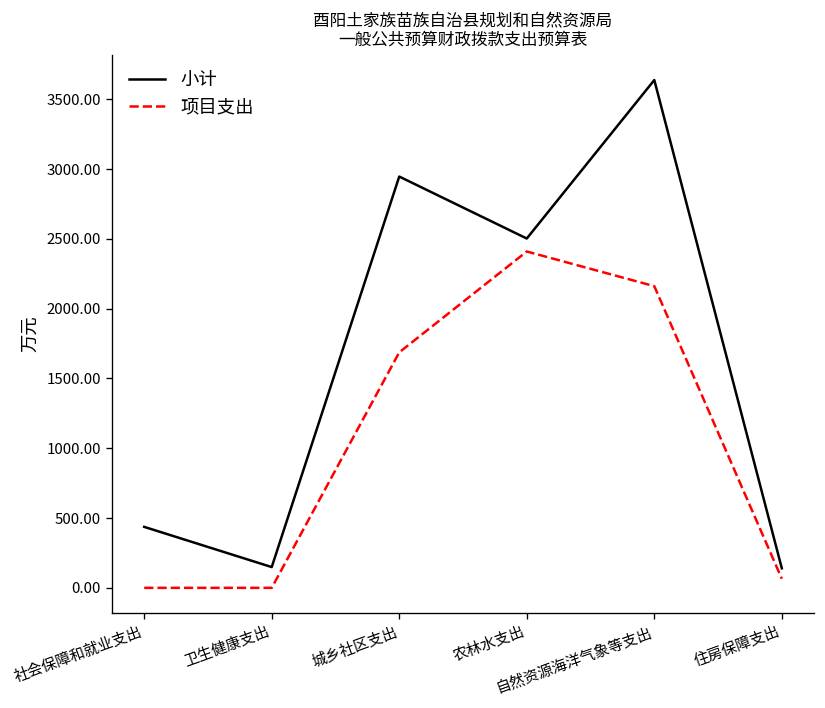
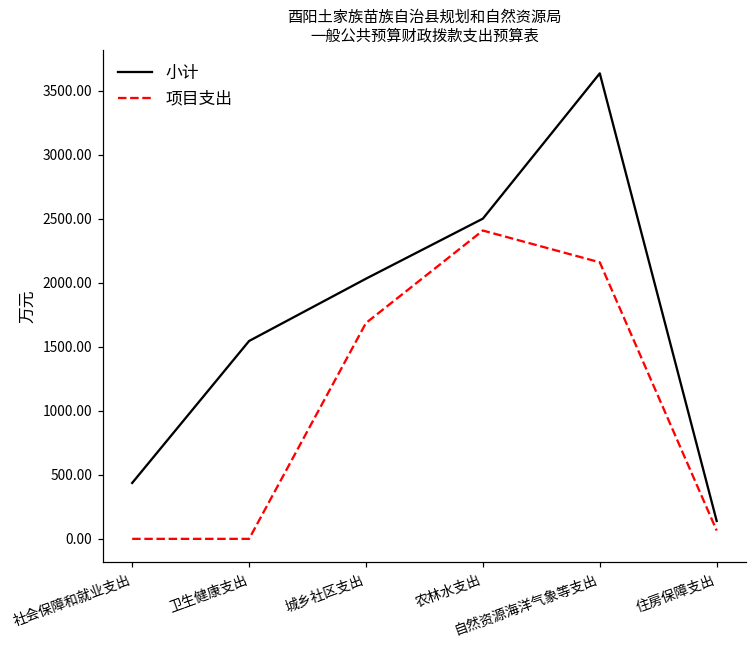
小计, 卫生健康支出: 150 -> 1550
小计, 城乡社区支出: 2950 -> 2030
